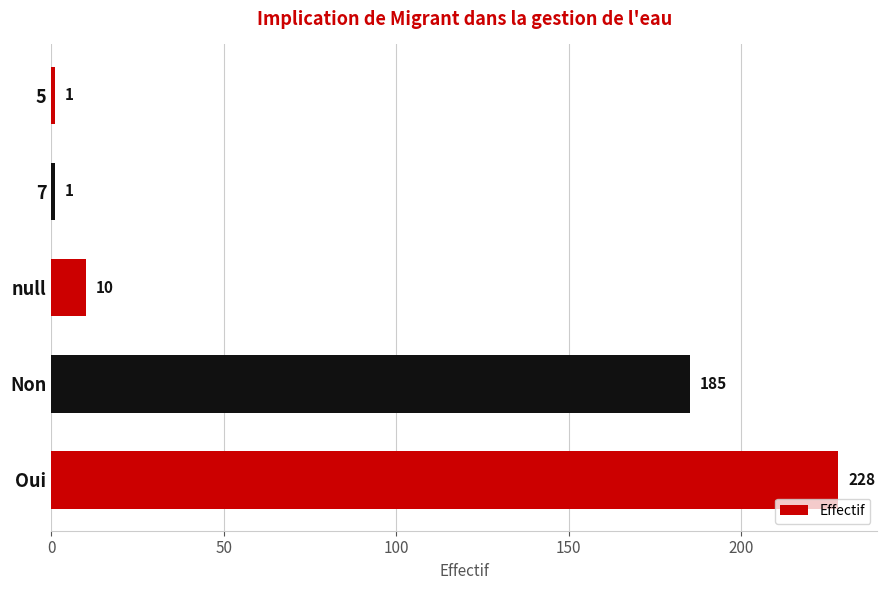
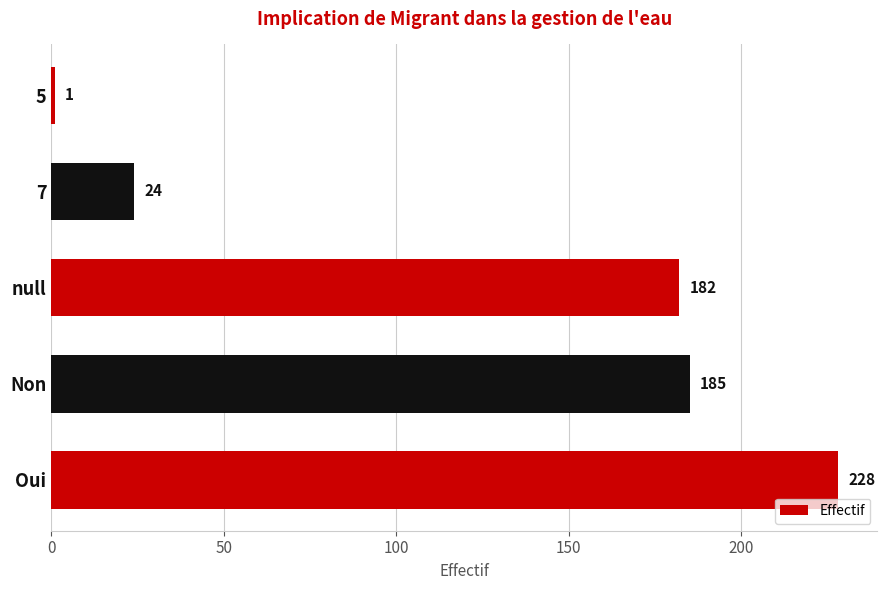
7: 1 -> 24
null: 10 -> 182
